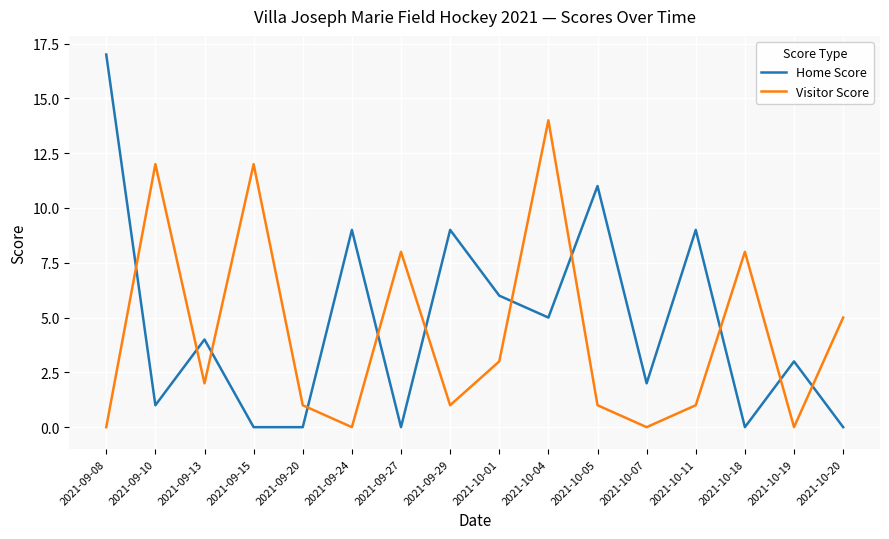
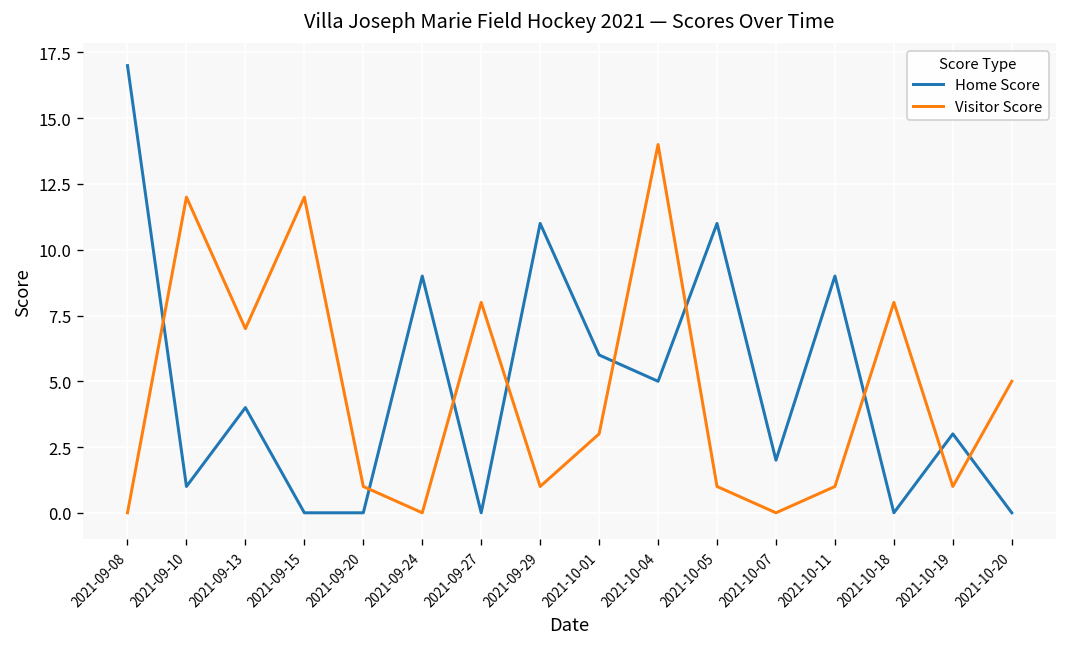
Visitor Score, 2021-09-13: 2 -> 7
Home Score, 2021-09-29: 9 -> 11
Visitor Score, 2021-10-19: 0 -> 1
